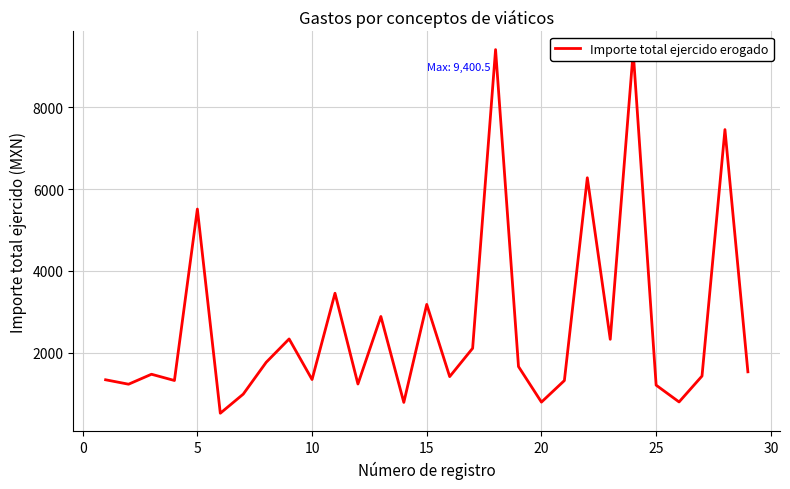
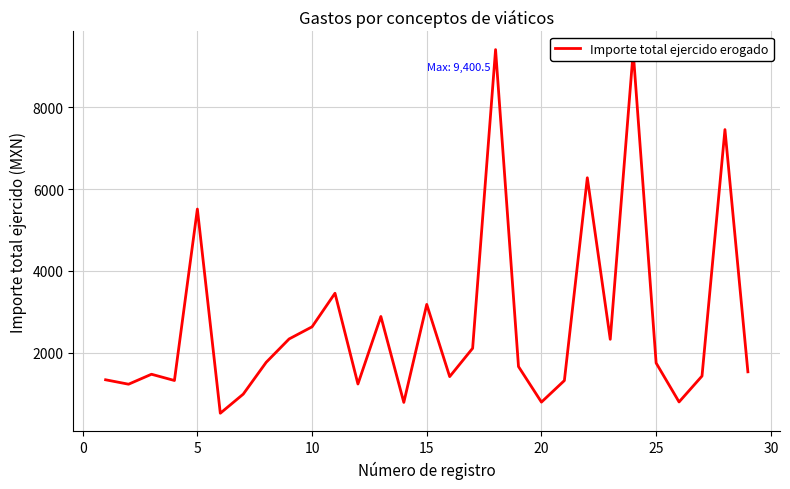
10: 1400 -> 2600
25: 1200 -> 1800
